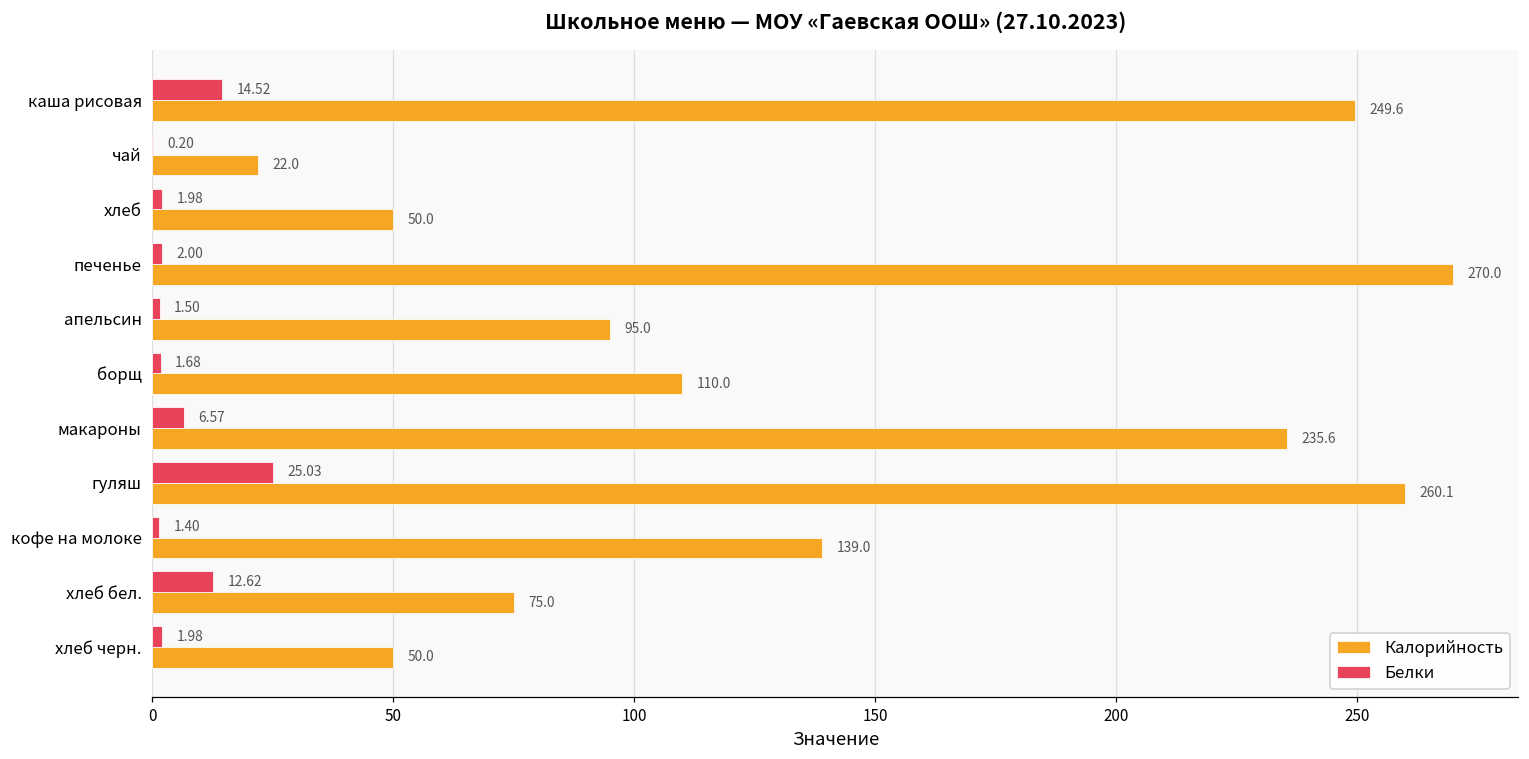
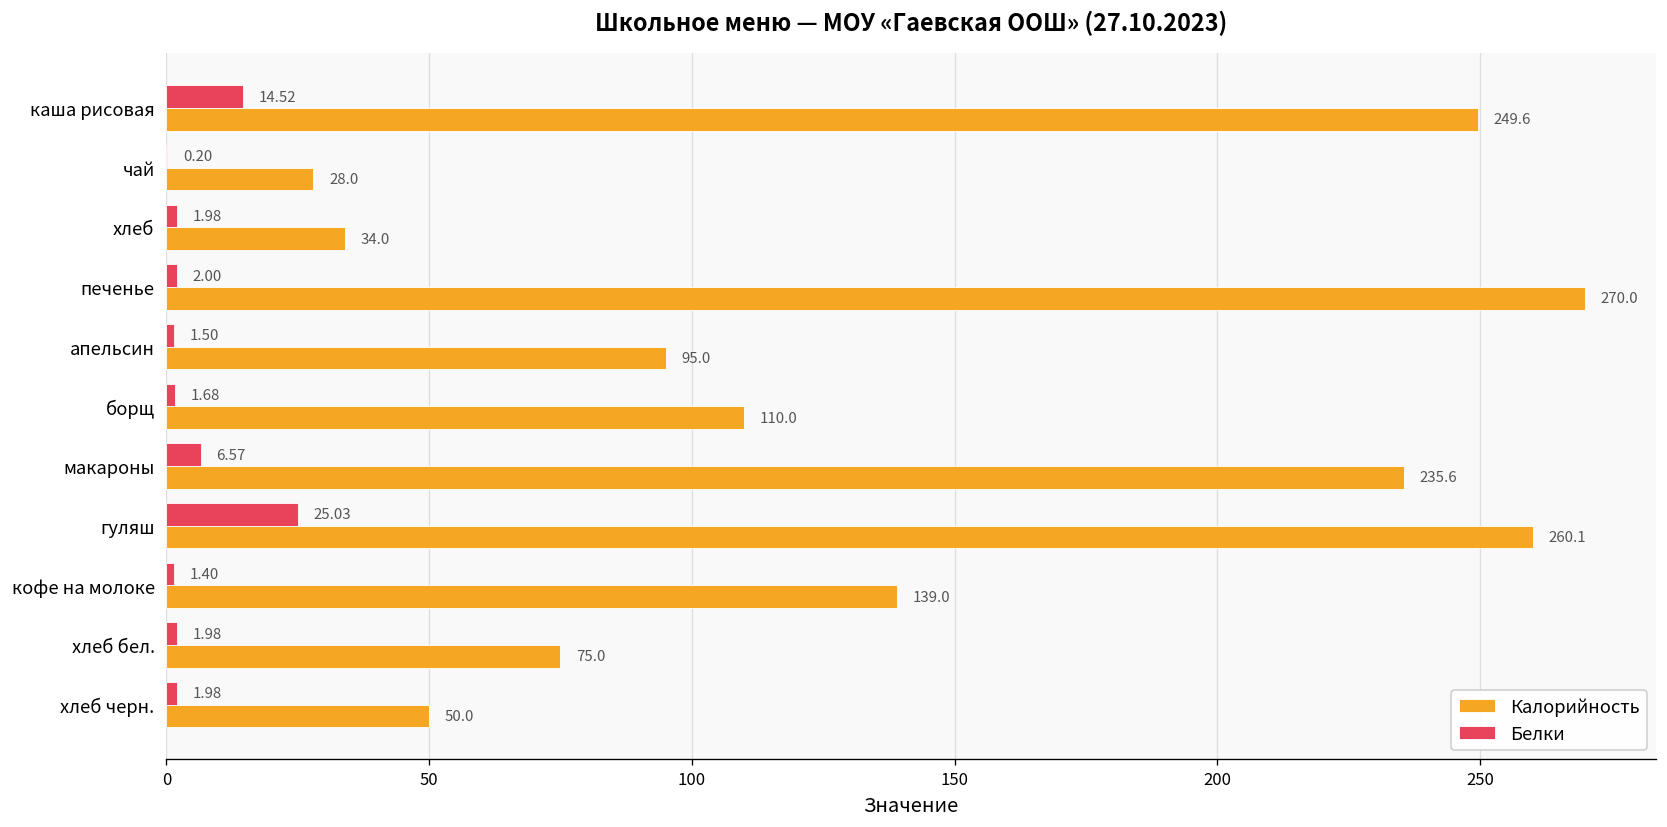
Калорийность, чай: 22.0 -> 28.0
Калорийность, хлеб: 50.0 -> 34.0
Белки, хлеб бел.: 12.62 -> 1.98
